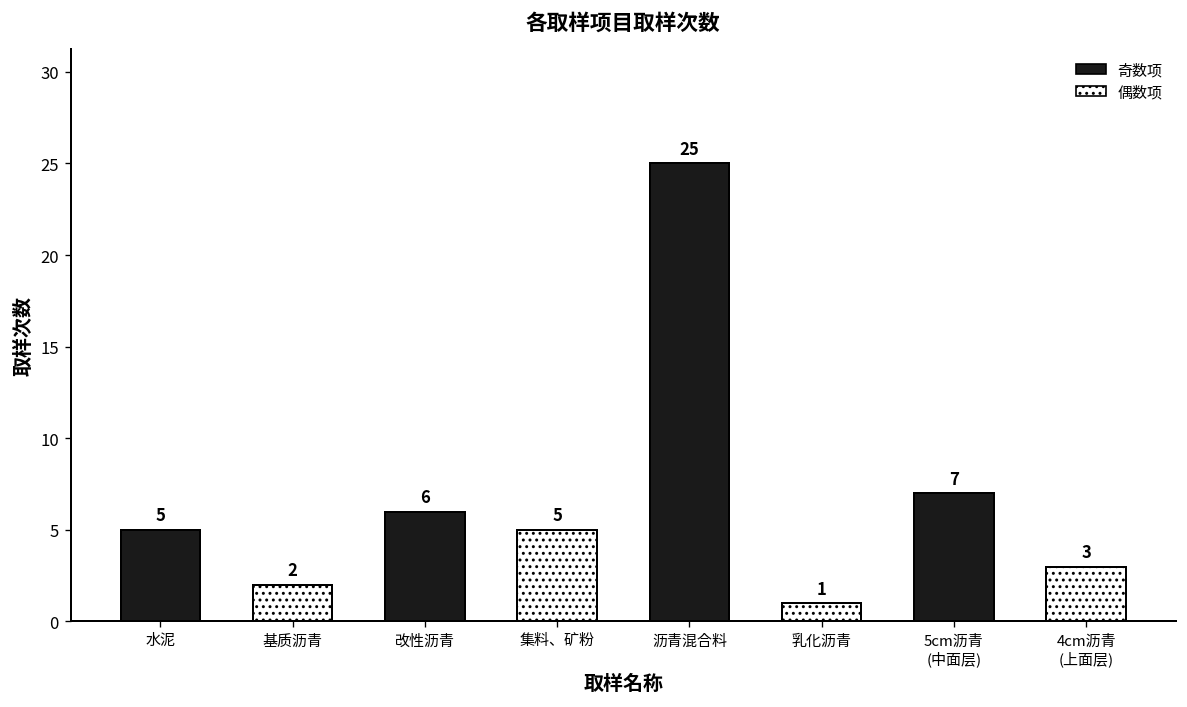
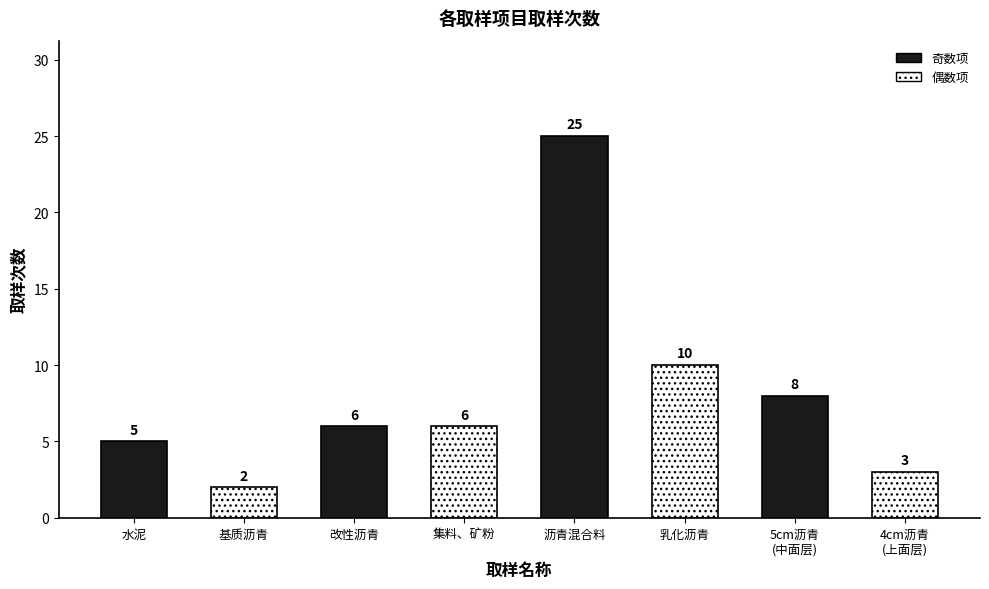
集料、矿粉: 5 -> 6
乳化沥青: 1 -> 10
5cm沥青 (中面层): 7 -> 8
